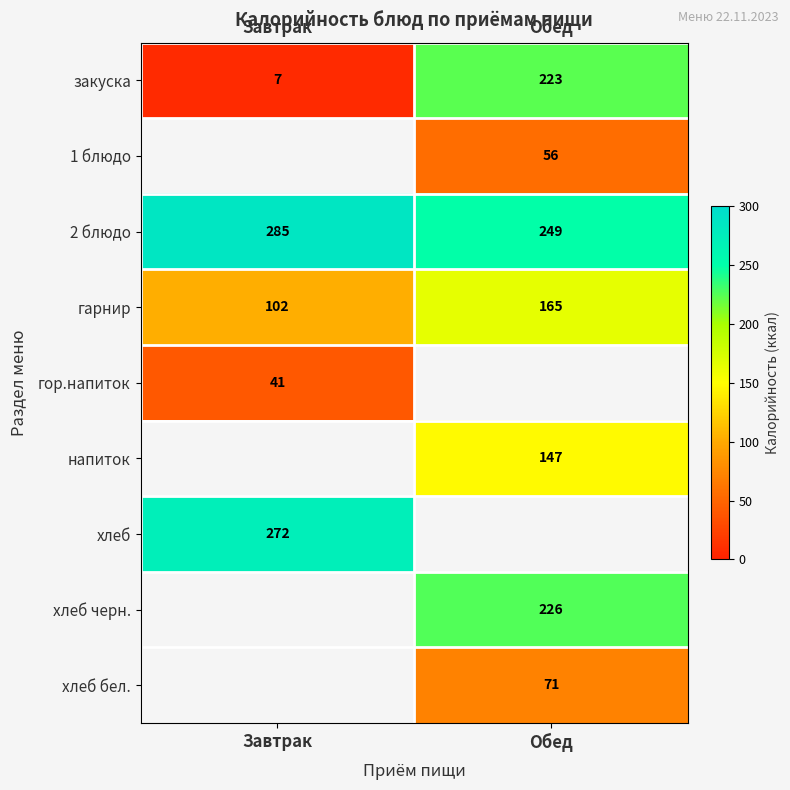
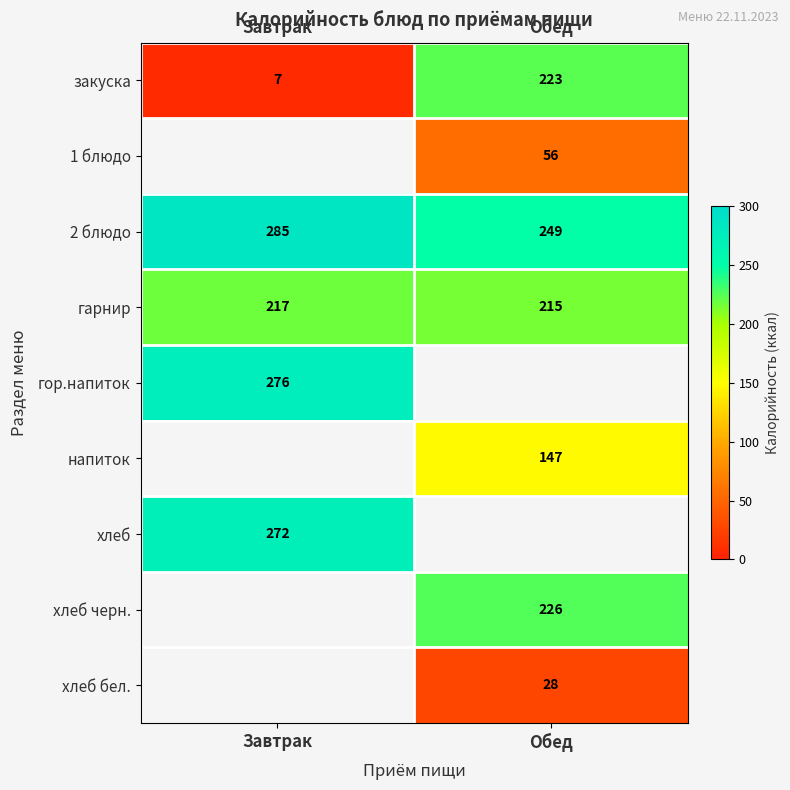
гарнир, Завтрак: 102 -> 217
гарнир, Обед: 165 -> 215
гор.напиток, Завтрак: 41 -> 276
хлеб бел., Обед: 71 -> 28
